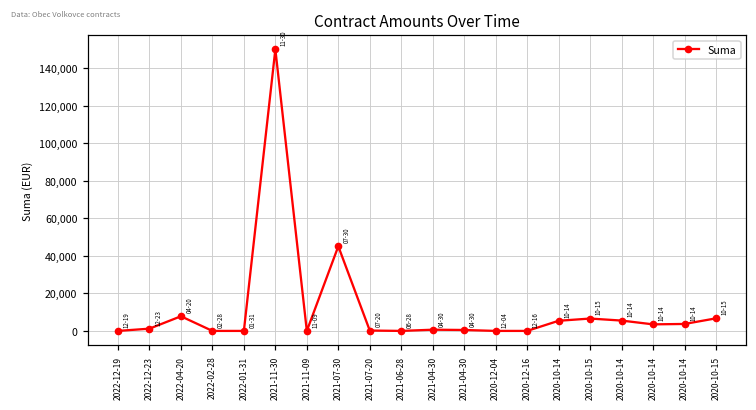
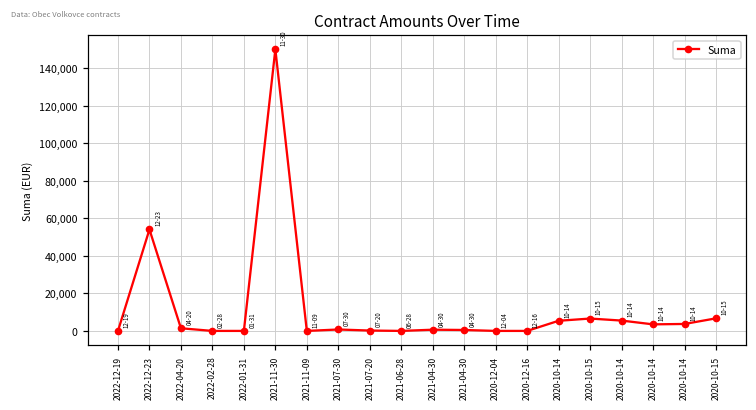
2022-12-23: 1,000 -> 54,000
2022-04-20: 8,000 -> 1,000
2021-07-30: 45,000 -> 1,000
